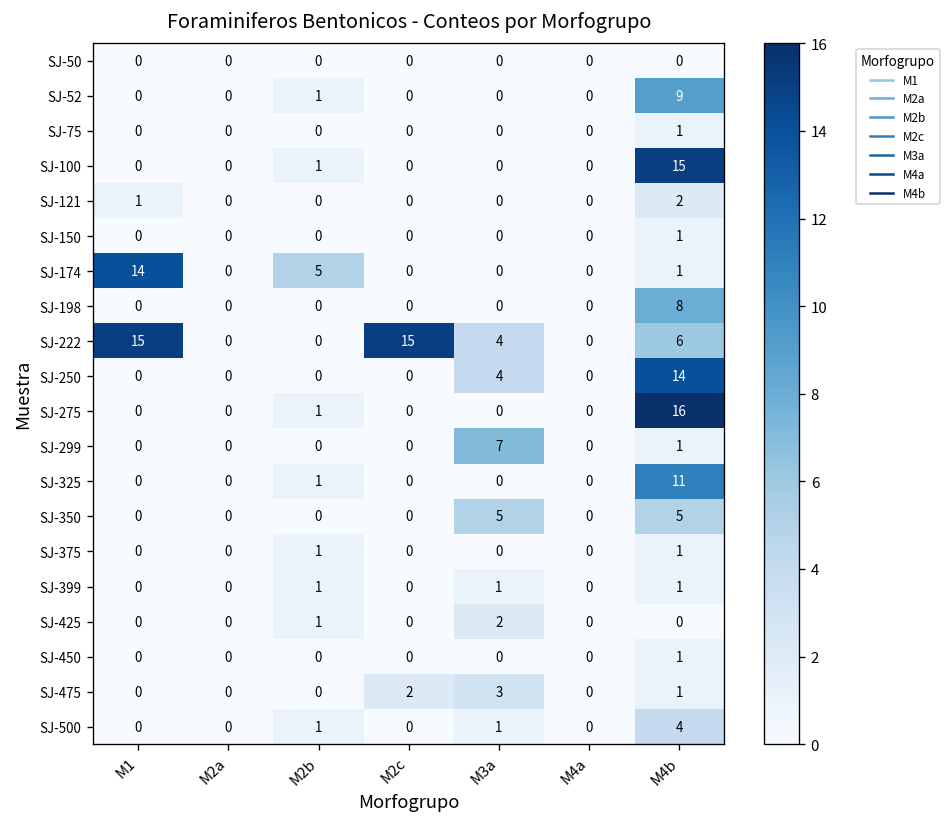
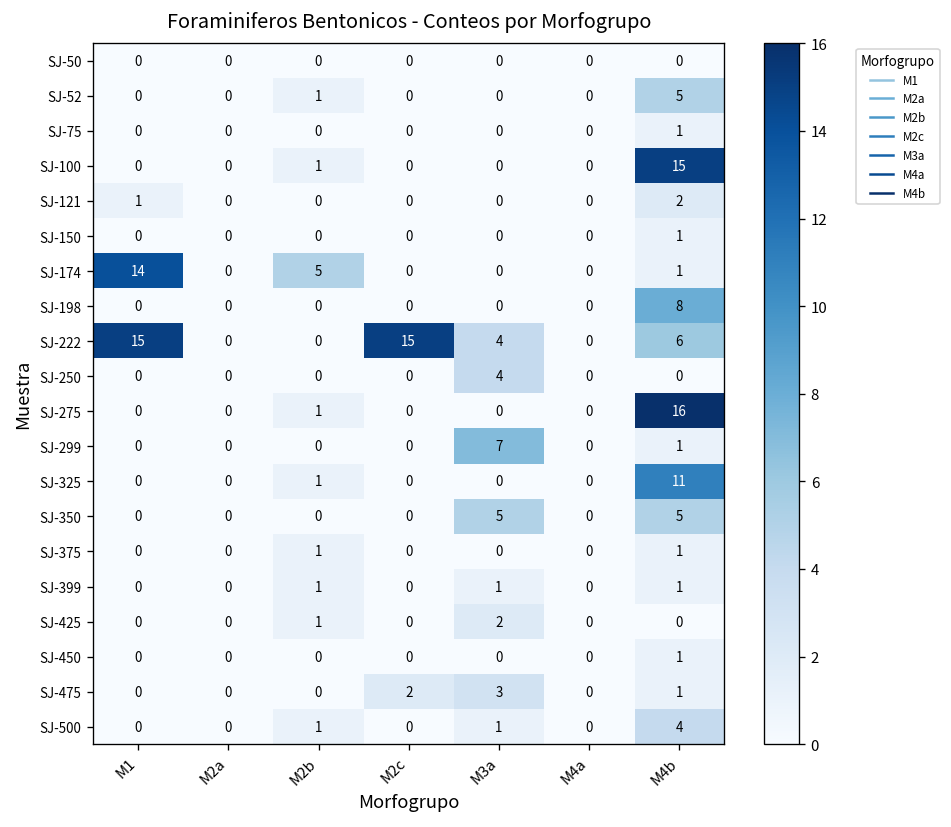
SJ-52, M4b: 9 -> 5
SJ-250, M4b: 14 -> 0
